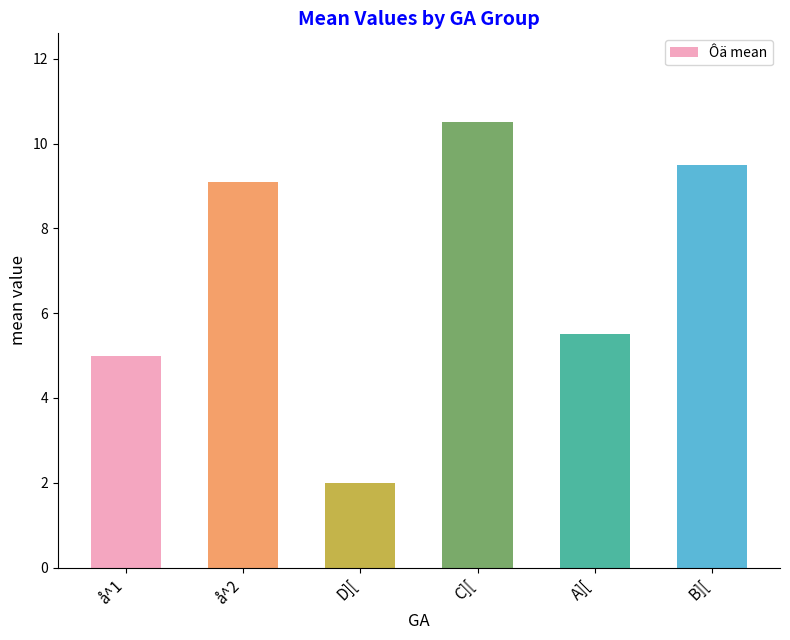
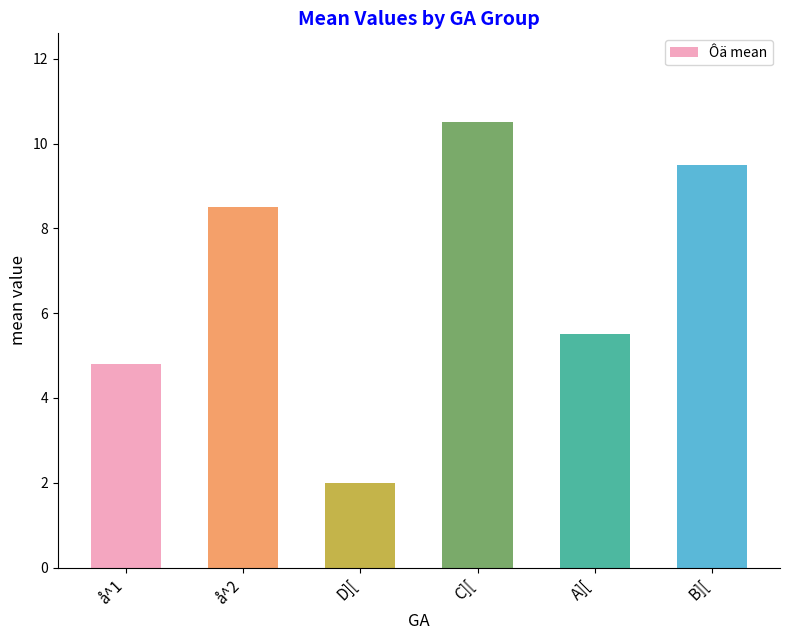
å^1: 5.0 -> 4.8
å^2: 9.1 -> 8.5
